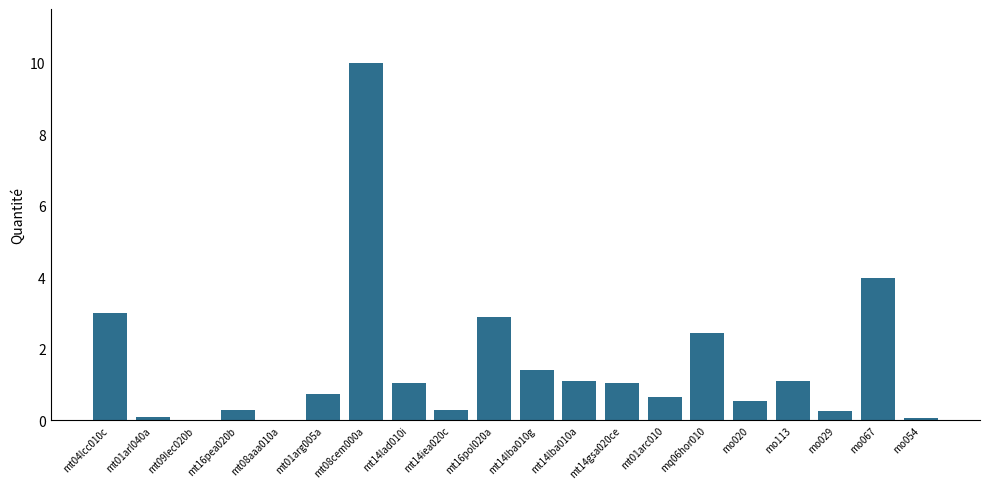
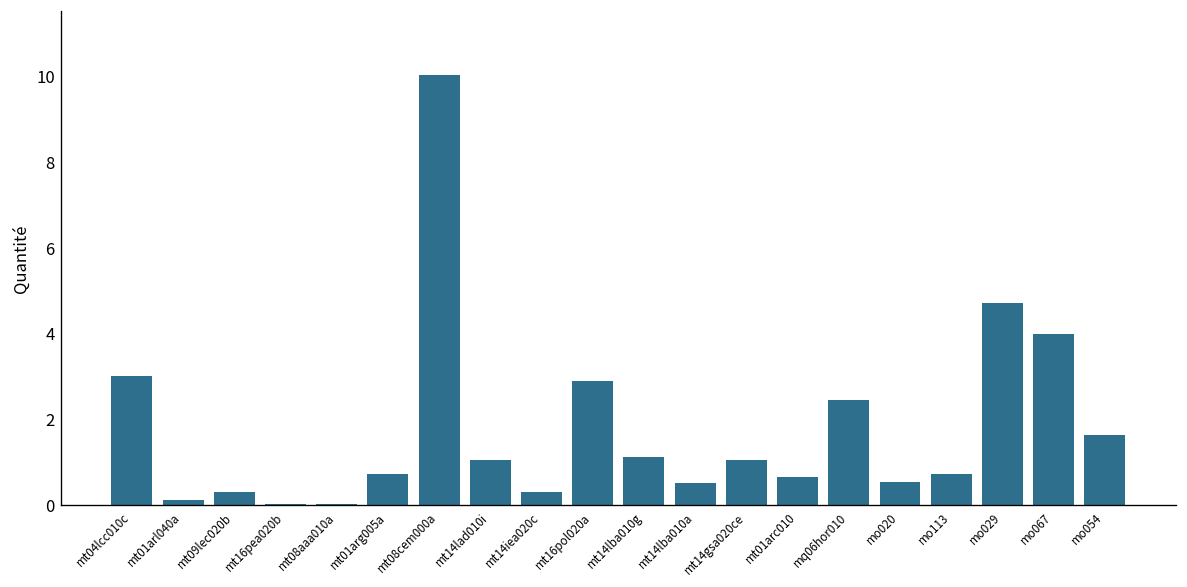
mt09lec020b: 0.0 -> 0.3
mt16pea020b: 0.3 -> 0.0
mt14lba010g: 1.4 -> 1.1
mt14lba010a: 1.1 -> 0.5
mo113: 1.1 -> 0.7
mo029: 0.3 -> 4.7
mo054: 0.1 -> 1.6
